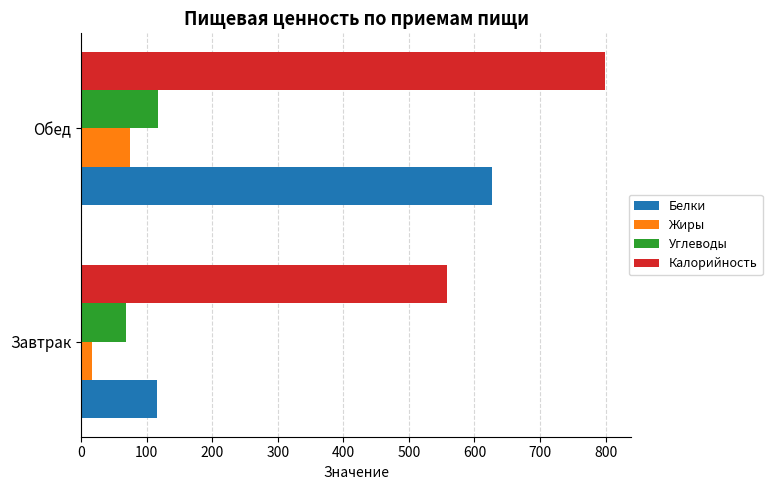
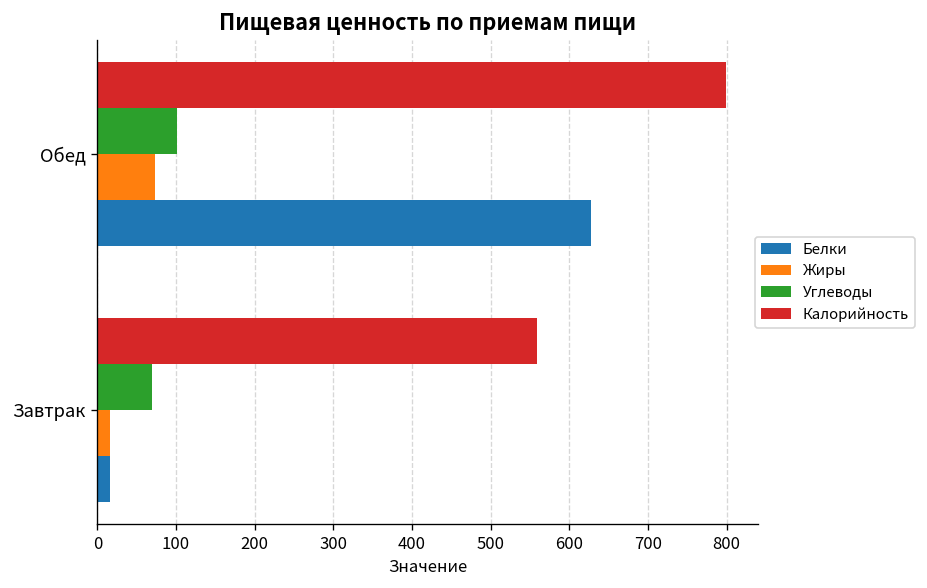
Углеводы, Обед: 120 -> 100
Белки, Завтрак: 120 -> 20
